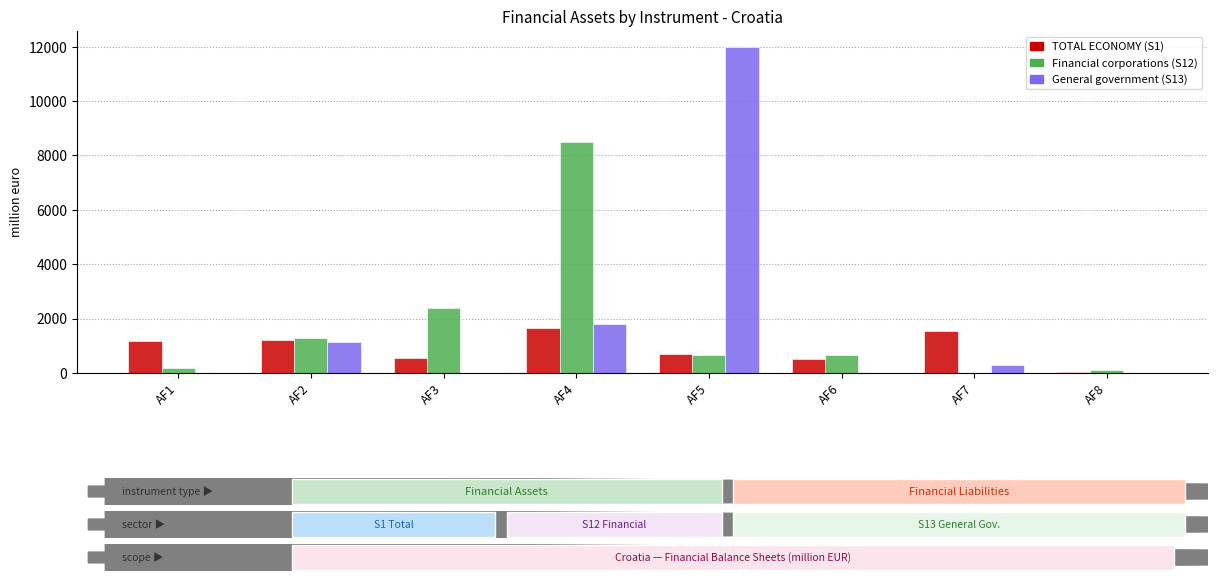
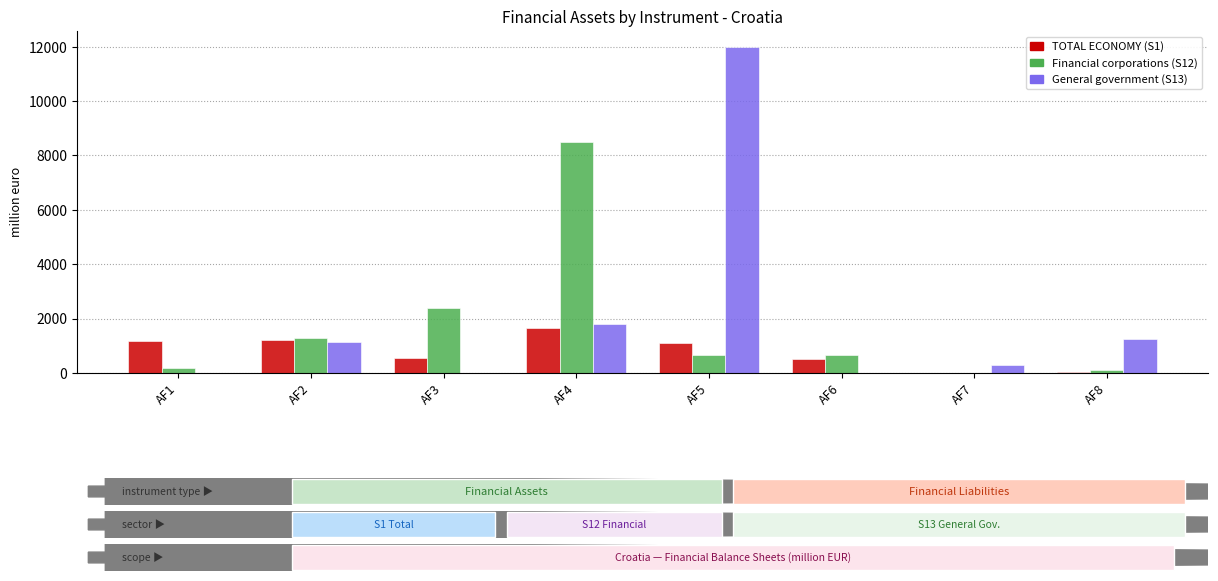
TOTAL ECONOMY (S1), AF5: 700 -> 1100
TOTAL ECONOMY (S1), AF7: 1500 -> 0
General government (S13), AF8: 0 -> 1300
